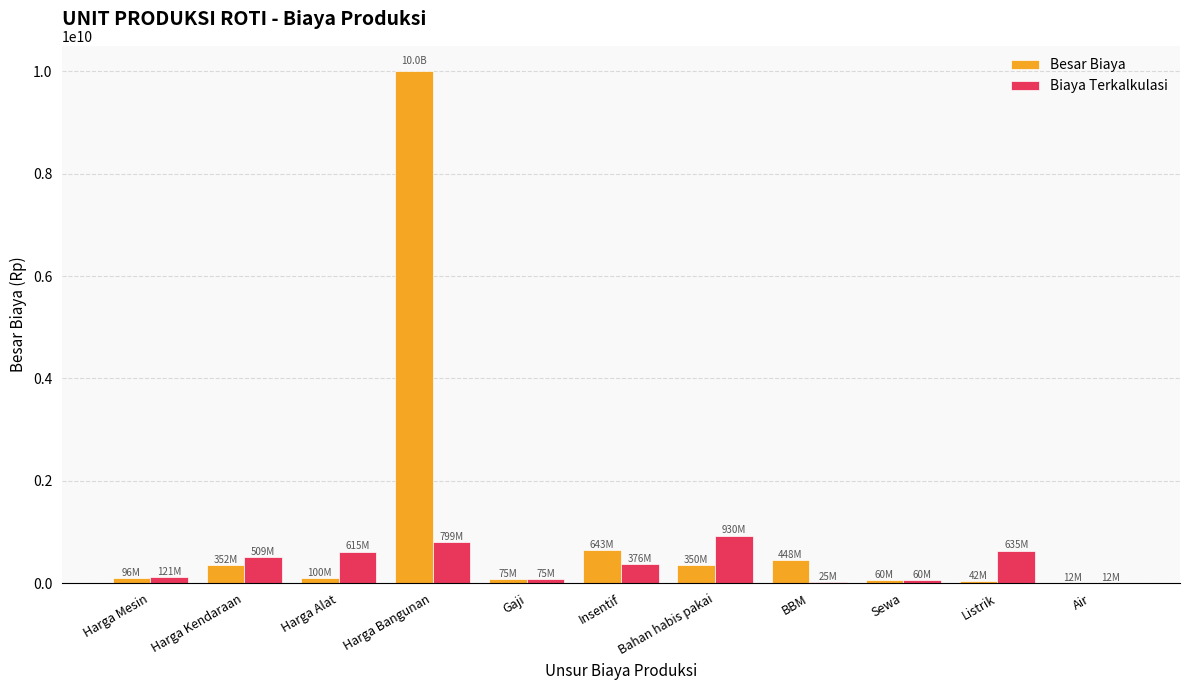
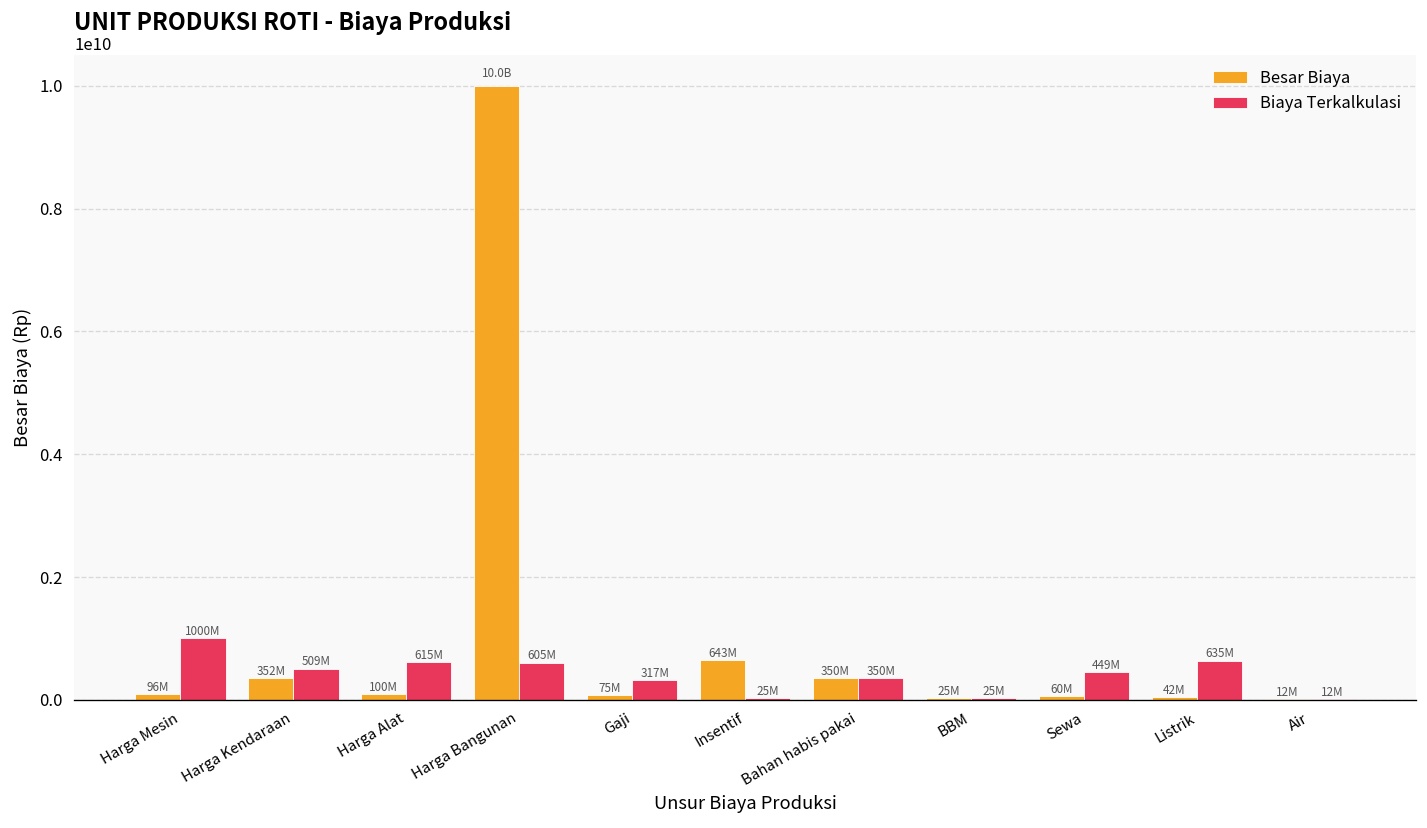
Biaya Terkalkulasi, Harga Mesin: 121M -> 1000M
Biaya Terkalkulasi, Harga Bangunan: 799M -> 605M
Biaya Terkalkulasi, Gaji: 75M -> 317M
Biaya Terkalkulasi, Insentif: 376M -> 25M
Biaya Terkalkulasi, Bahan habis pakai: 930M -> 350M
Besar Biaya, BBM: 448M -> 25M
Biaya Terkalkulasi, Sewa: 60M -> 449M
